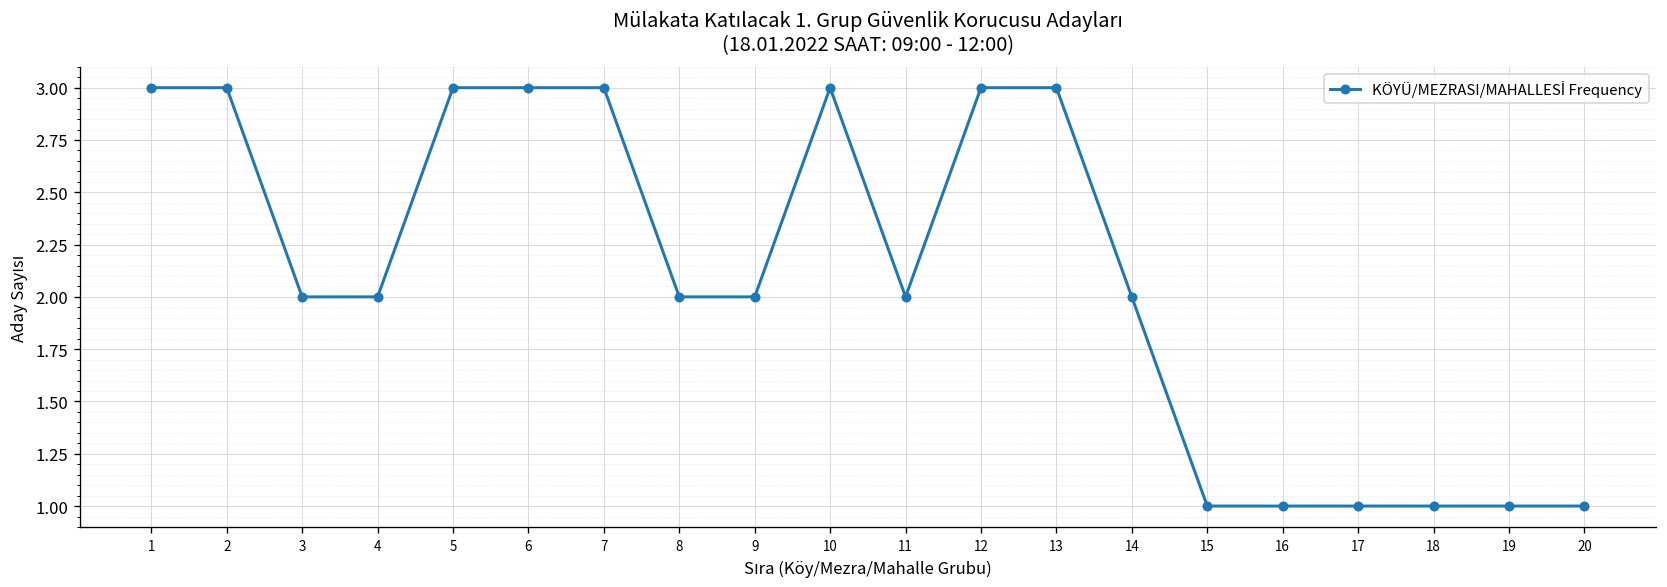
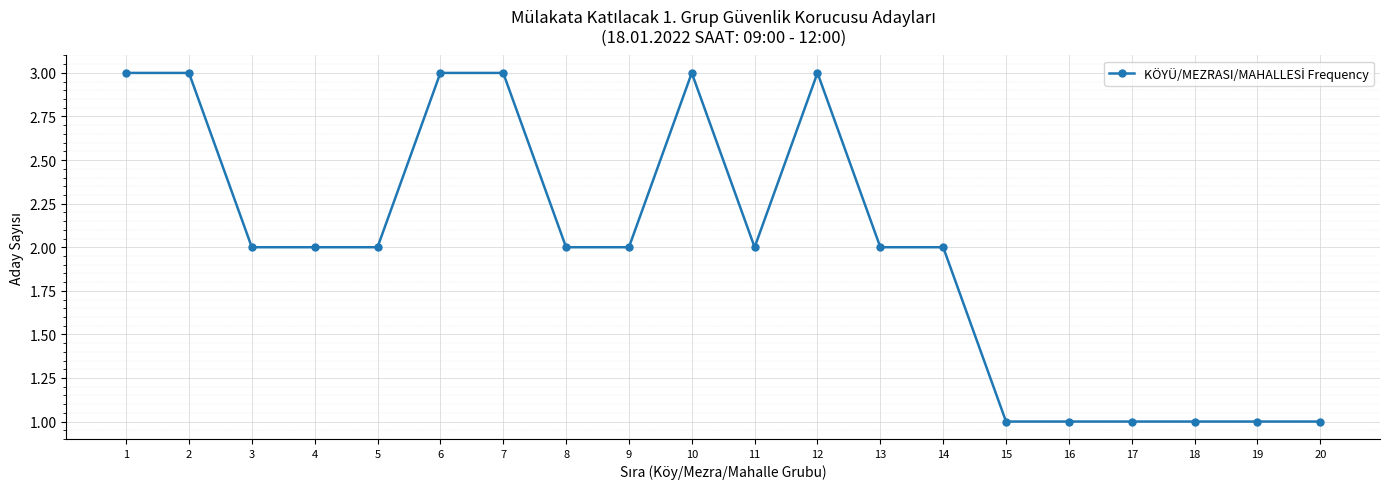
5: 3 -> 2
13: 3 -> 2
